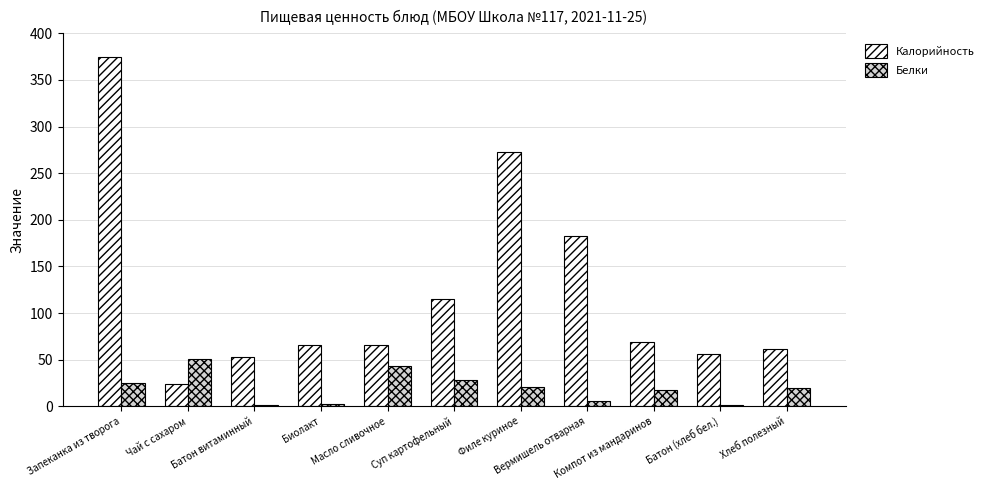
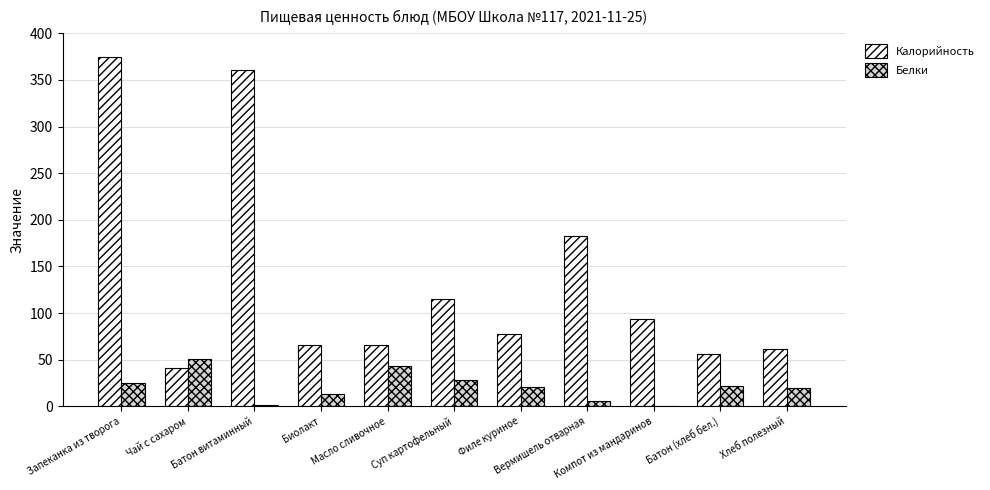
Калорийность, Чай с сахаром: 20 -> 40
Калорийность, Батон витаминный: 50 -> 360
Белки, Биолакт: 0 -> 10
Калорийность, Филе куриное: 270 -> 80
Калорийность, Компот из мандаринов: 70 -> 90
Белки, Компот из мандаринов: 20 -> 0
Белки, Батон (хлеб бел.): 0 -> 20
